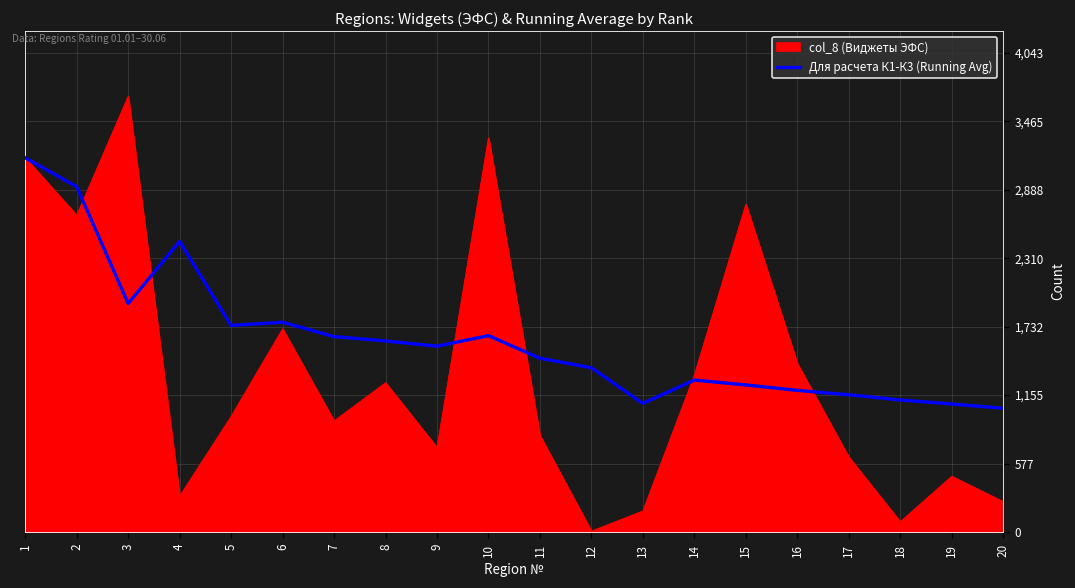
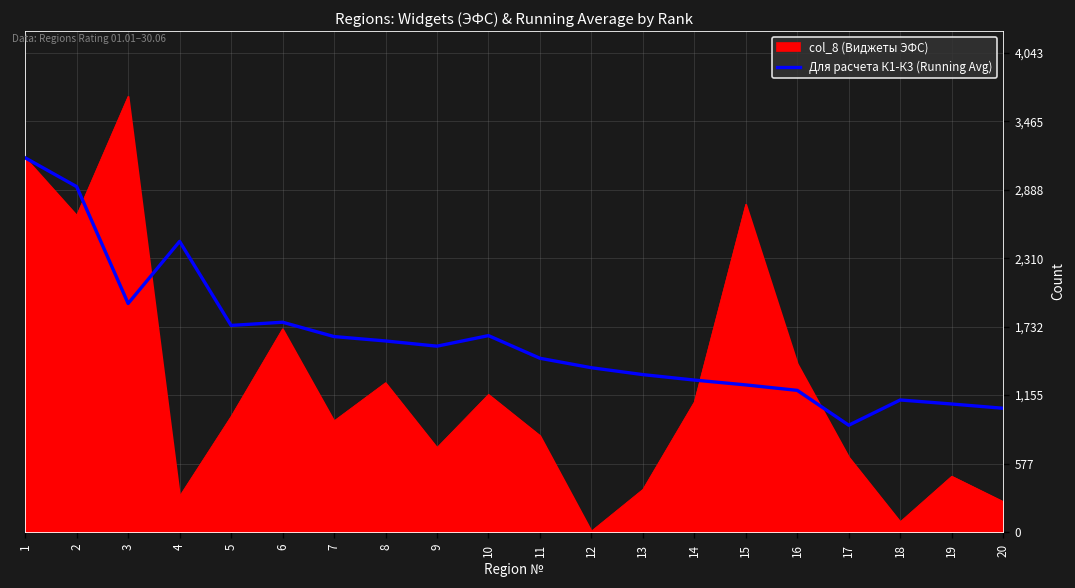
col_8 (Виджеты ЭФС), 10: 3,300 -> 1,200
col_8 (Виджеты ЭФС), 13: 200 -> 400
Для расчета К1-К3 (Running Avg), 13: 1,100 -> 1,300
col_8 (Виджеты ЭФС), 14: 1,300 -> 1,100
Для расчета К1-К3 (Running Avg), 17: 1,200 -> 900
